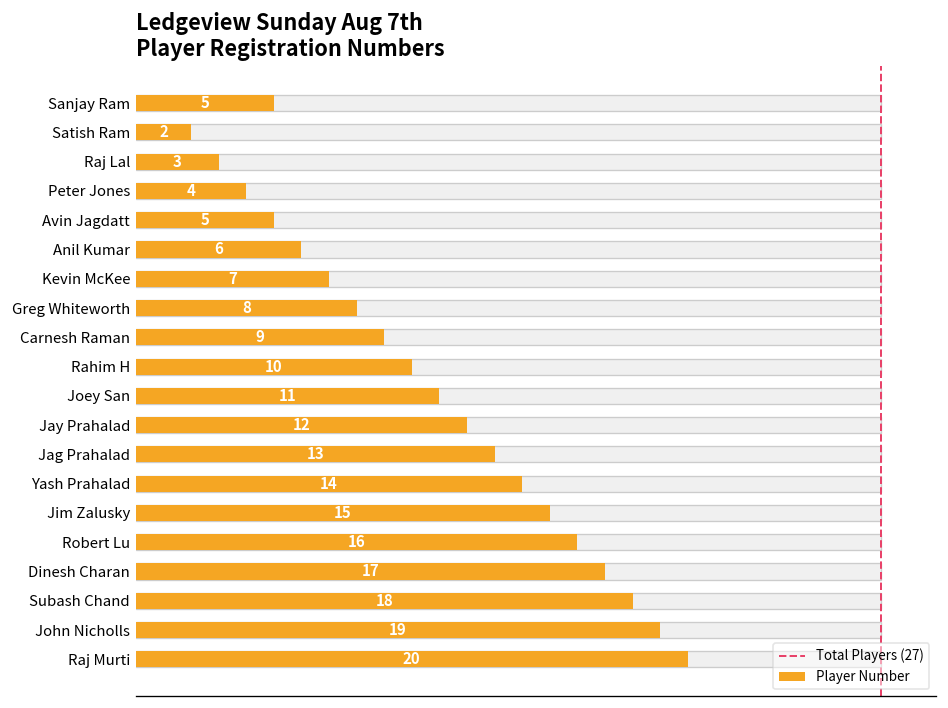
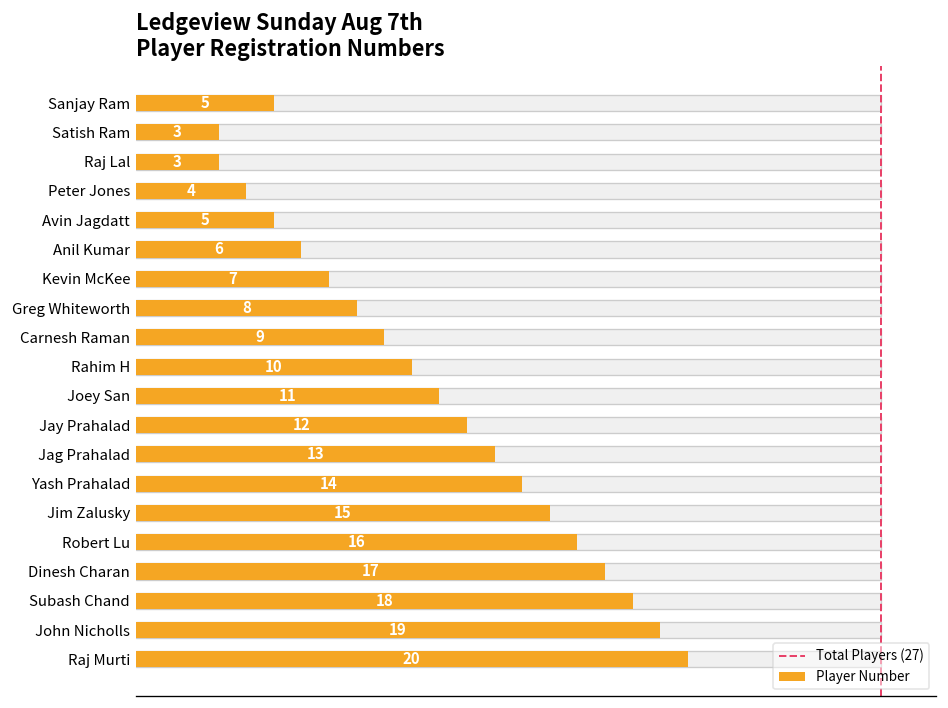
Player Number, Satish Ram: 2 -> 3
